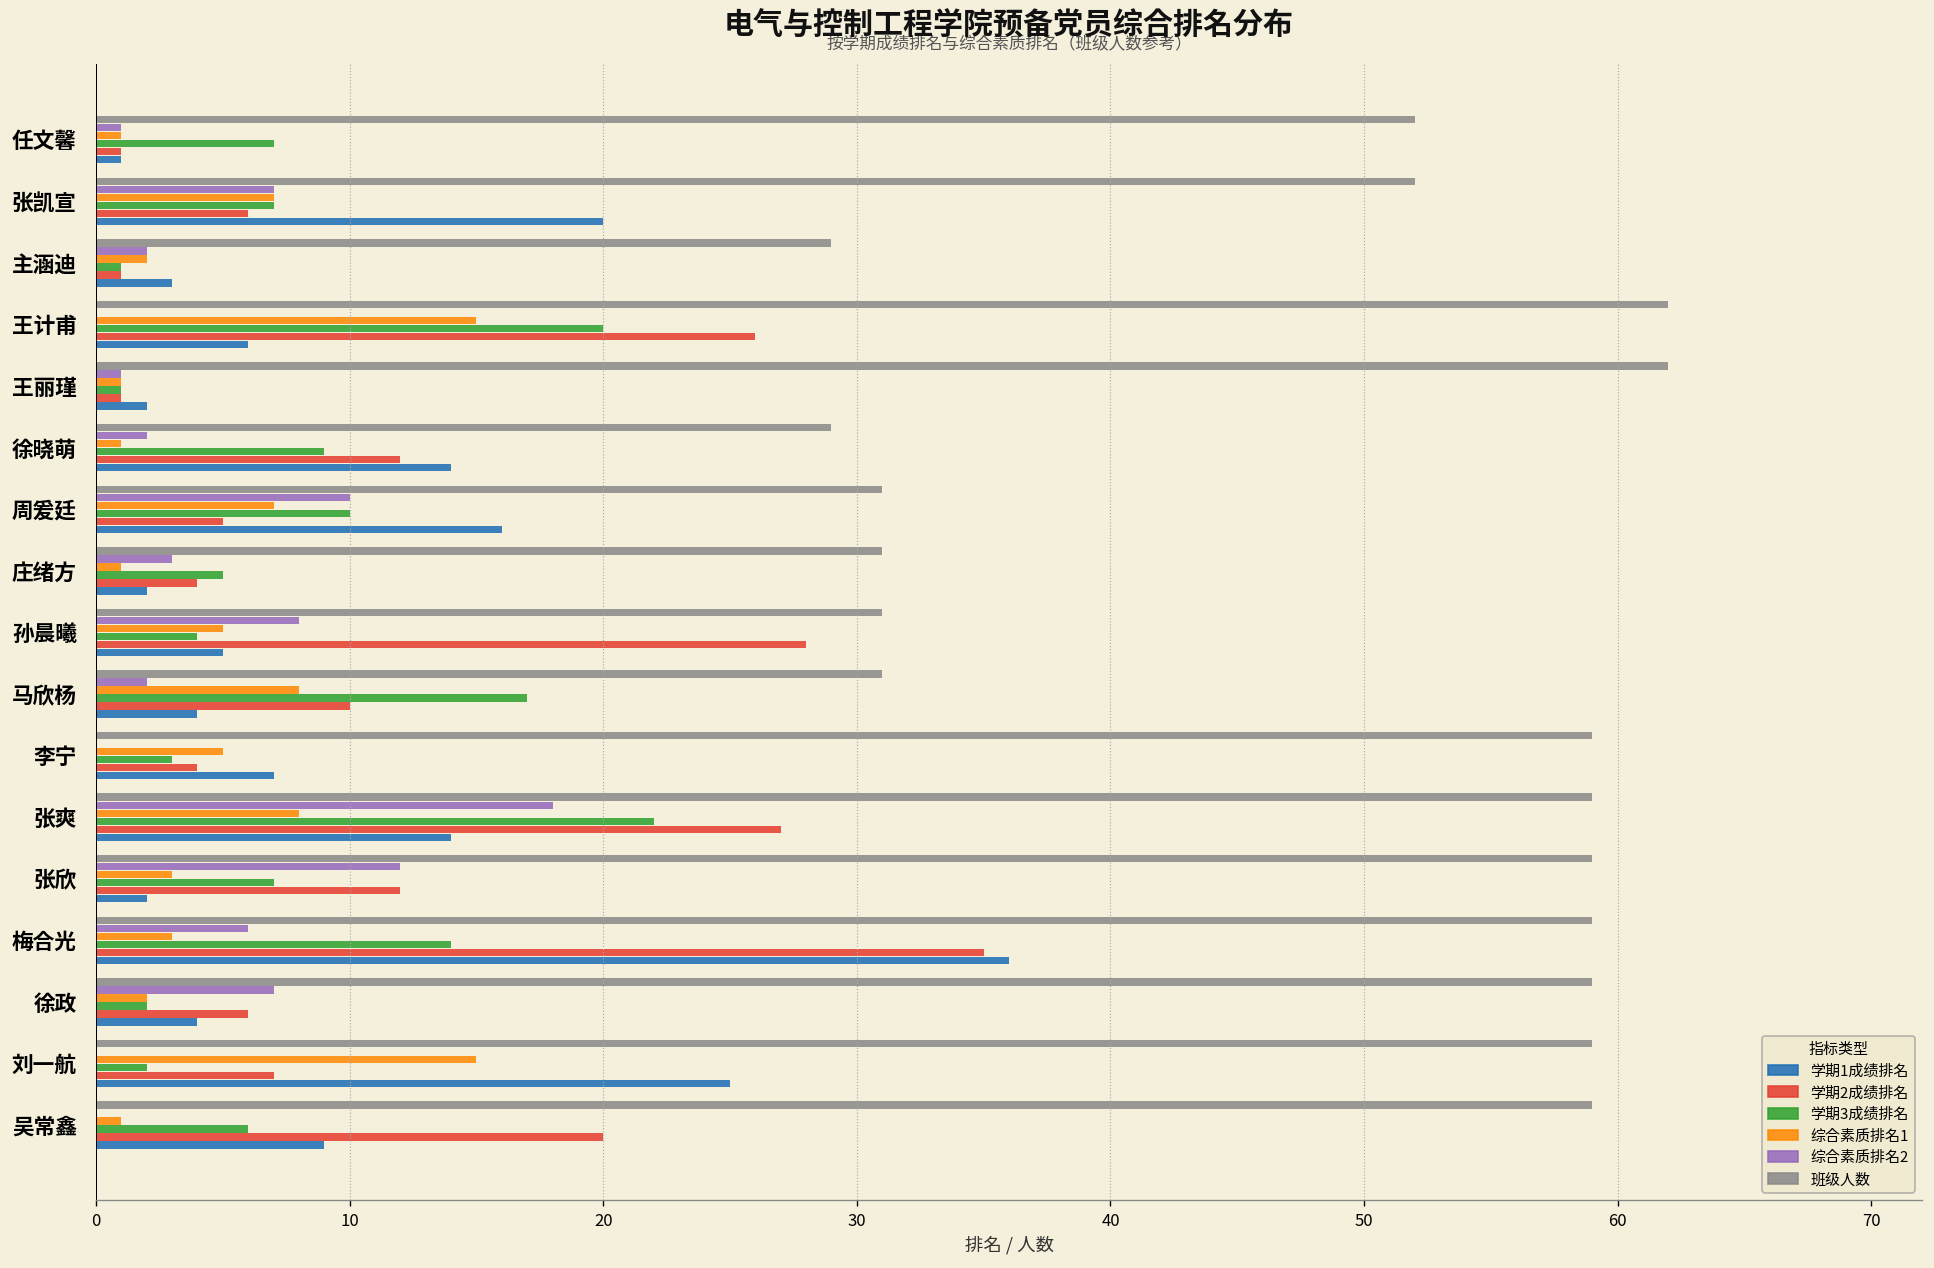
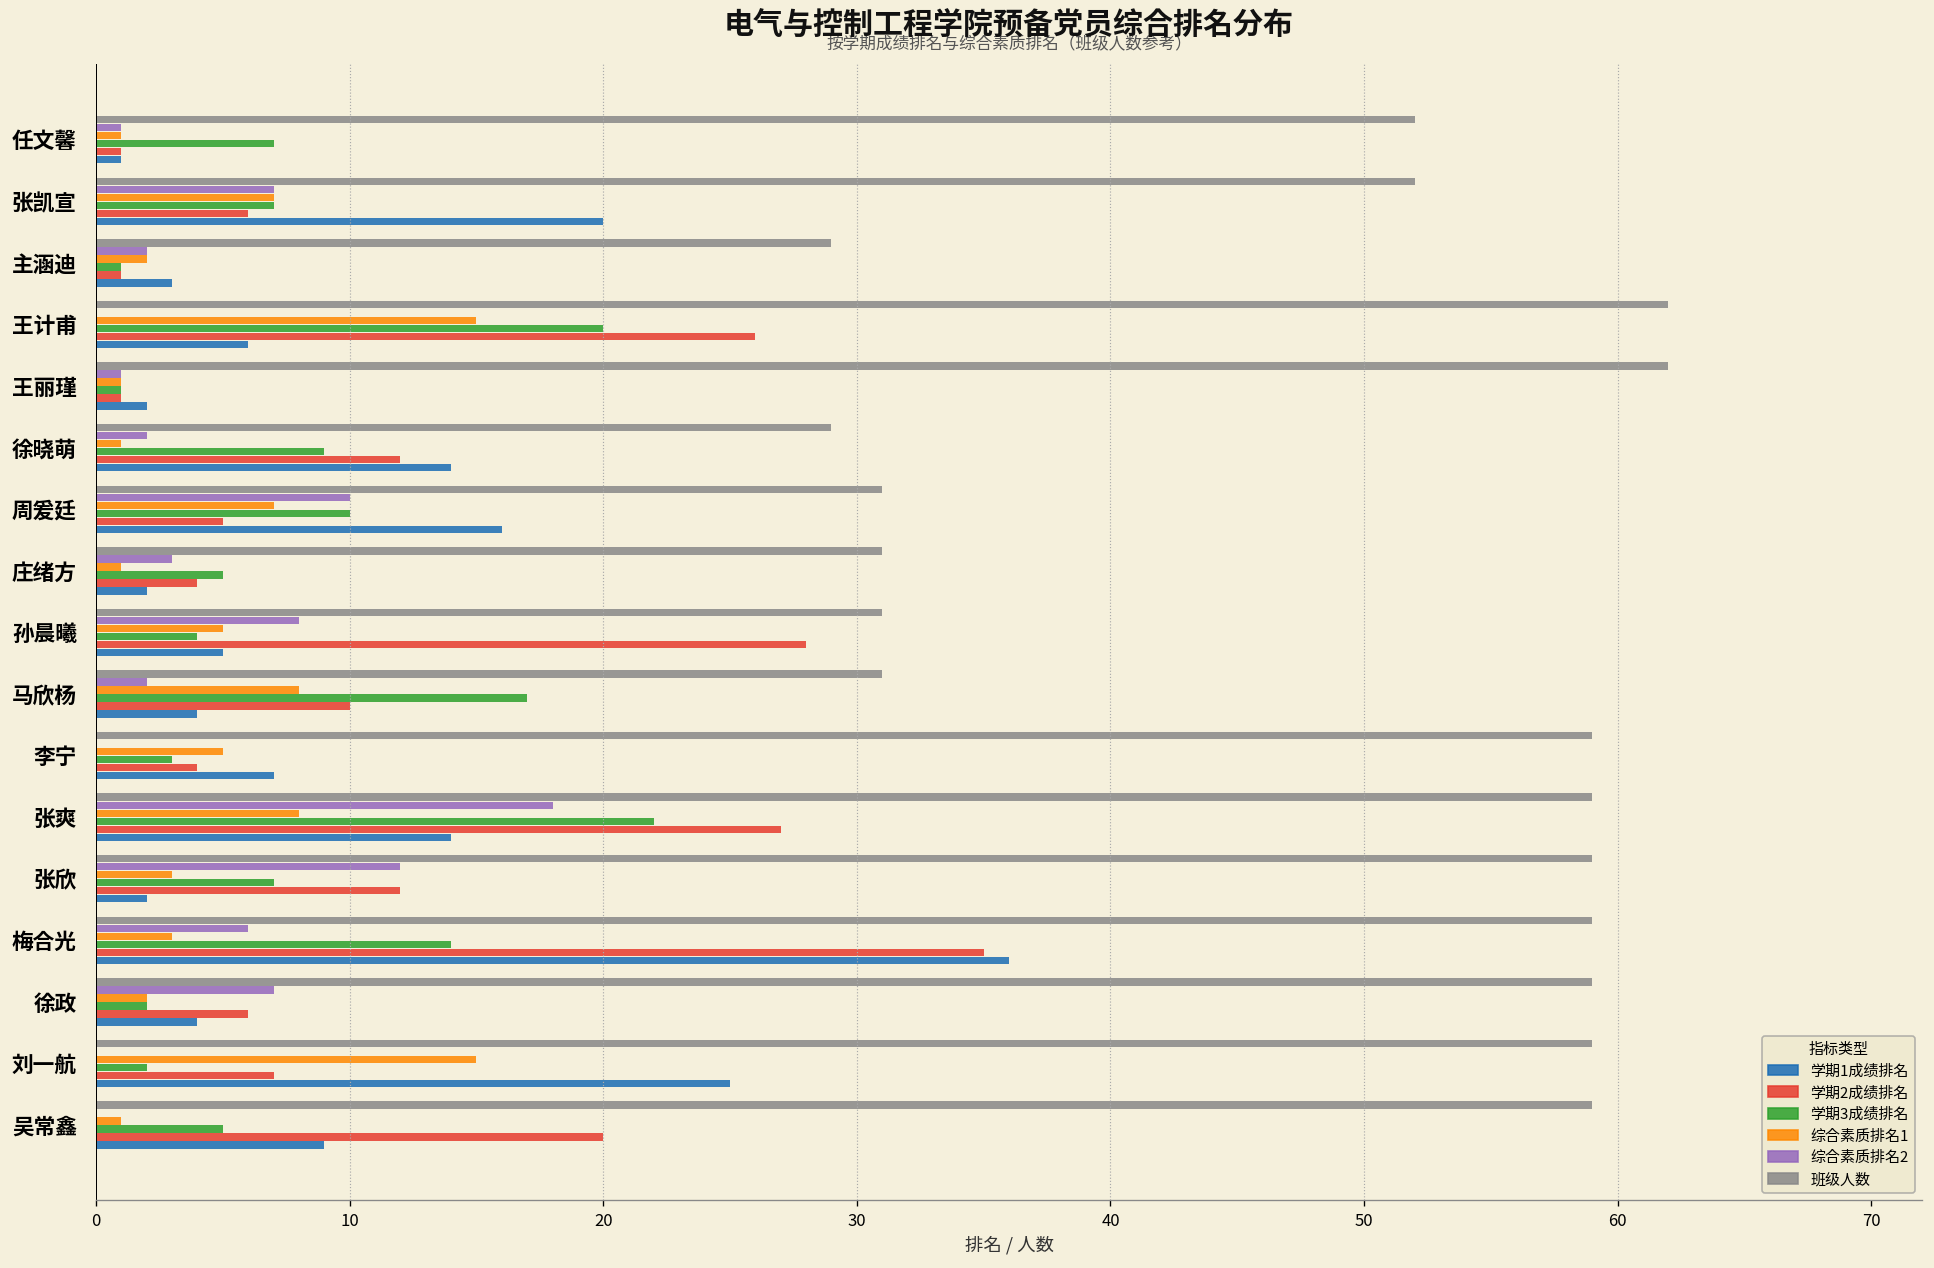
学期3成绩排名, 吴常鑫: 6 -> 5
